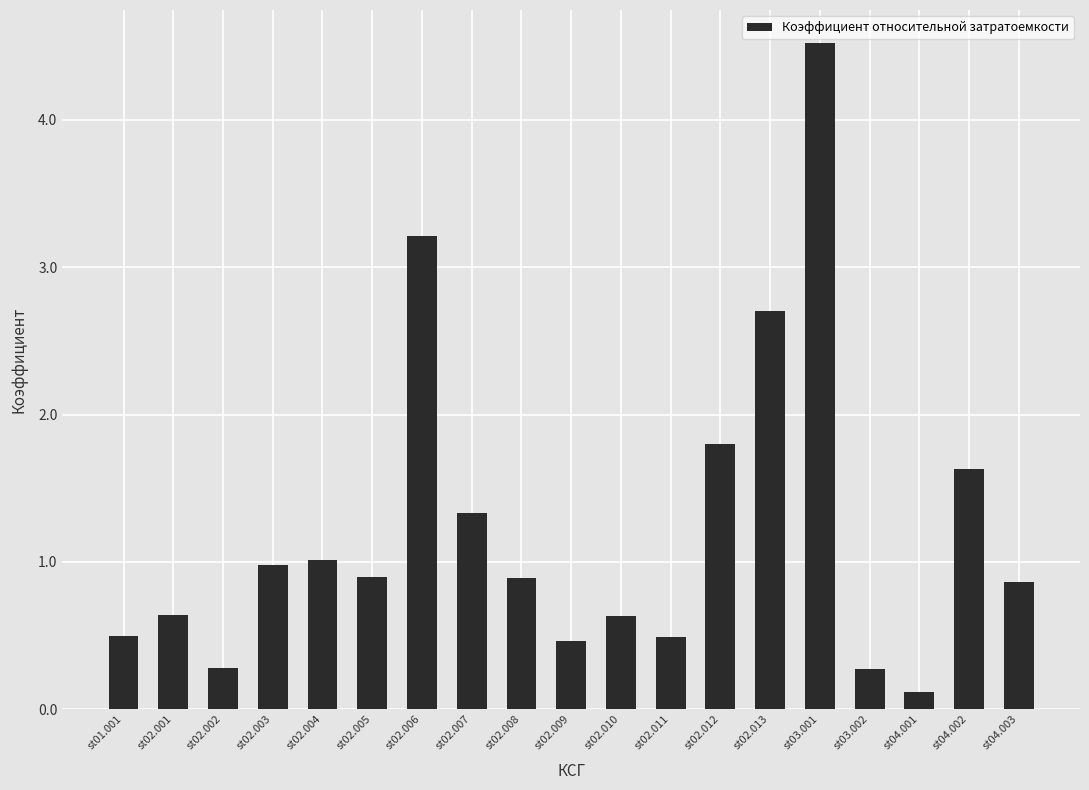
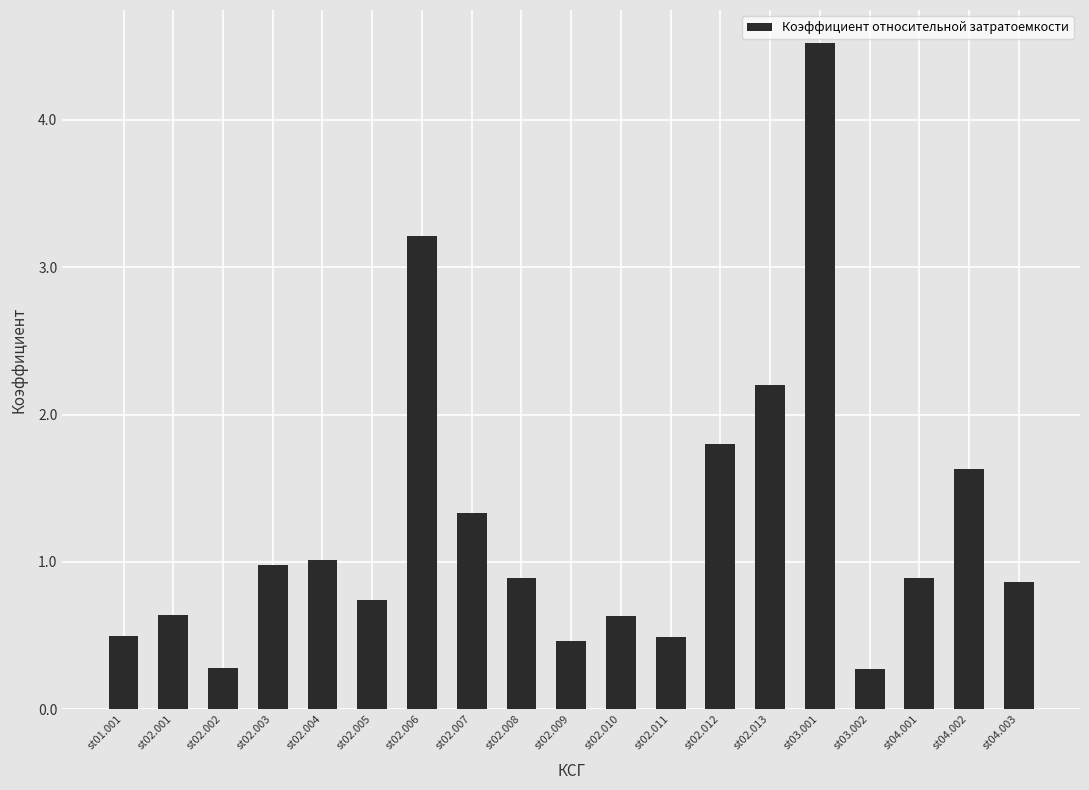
st02.005: 0.90 -> 0.74
st02.013: 2.7 -> 2.2
st04.001: 0.12 -> 0.89
